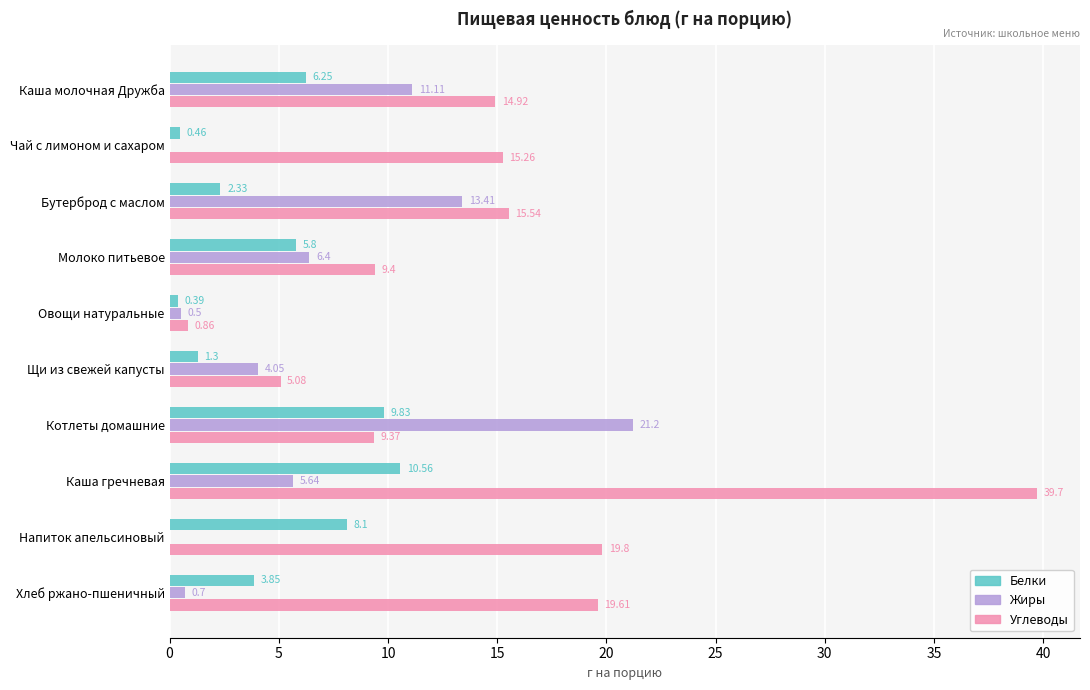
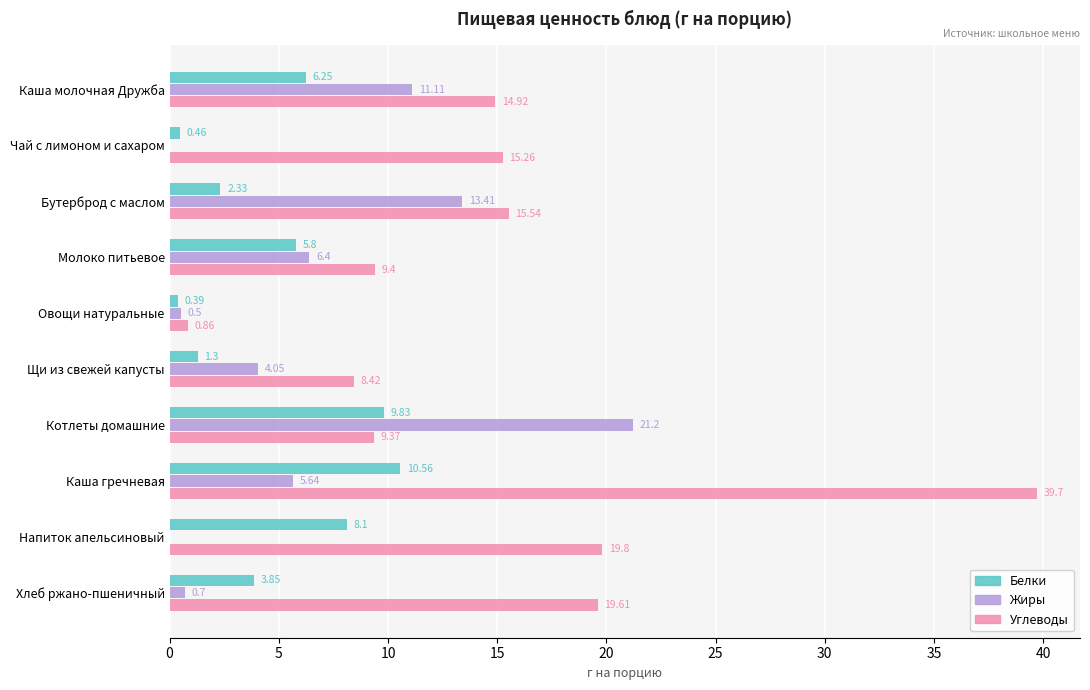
Углеводы, Щи из свежей капусты: 5.08 -> 8.42
